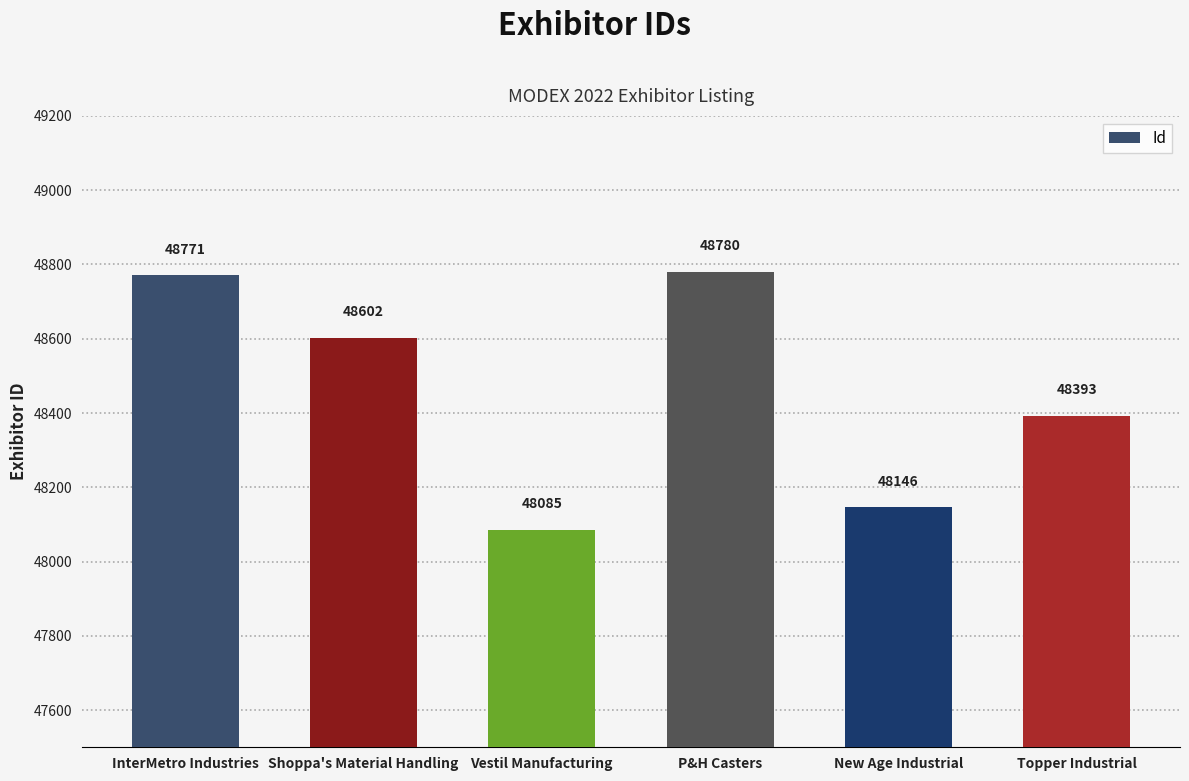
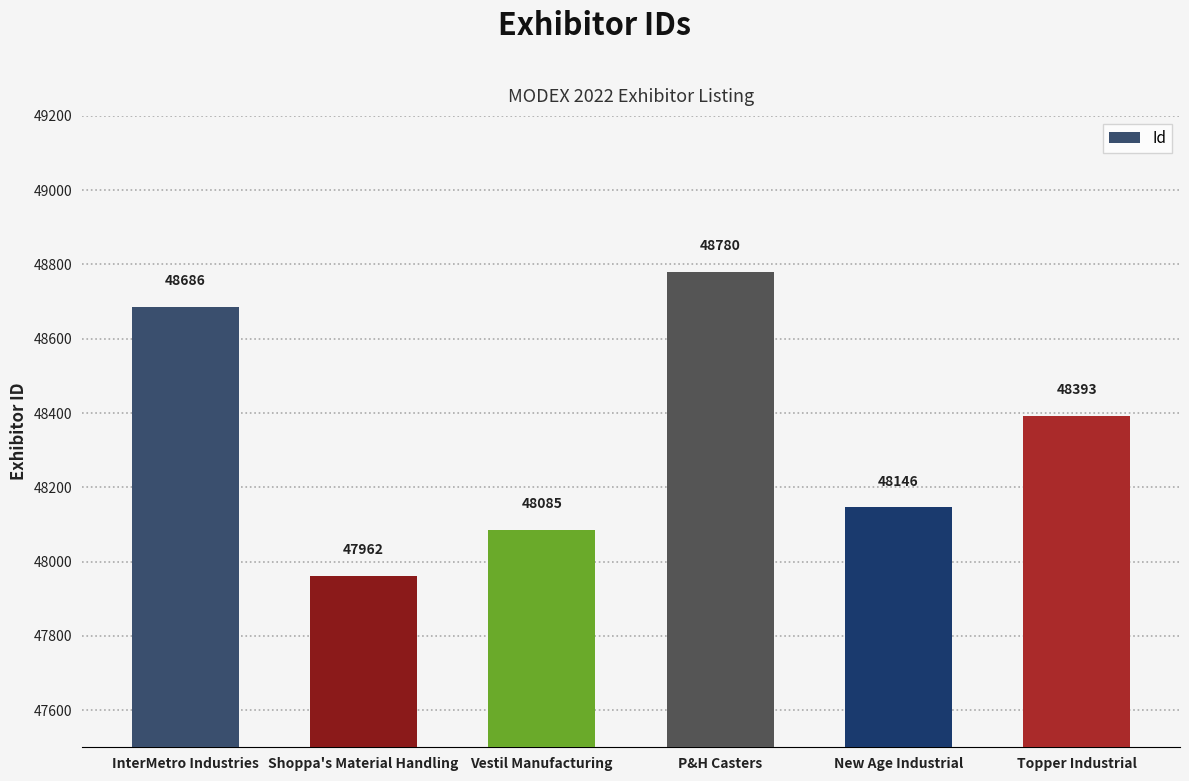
InterMetro Industries: 48771 -> 48686
Shoppa's Material Handling: 48602 -> 47962
